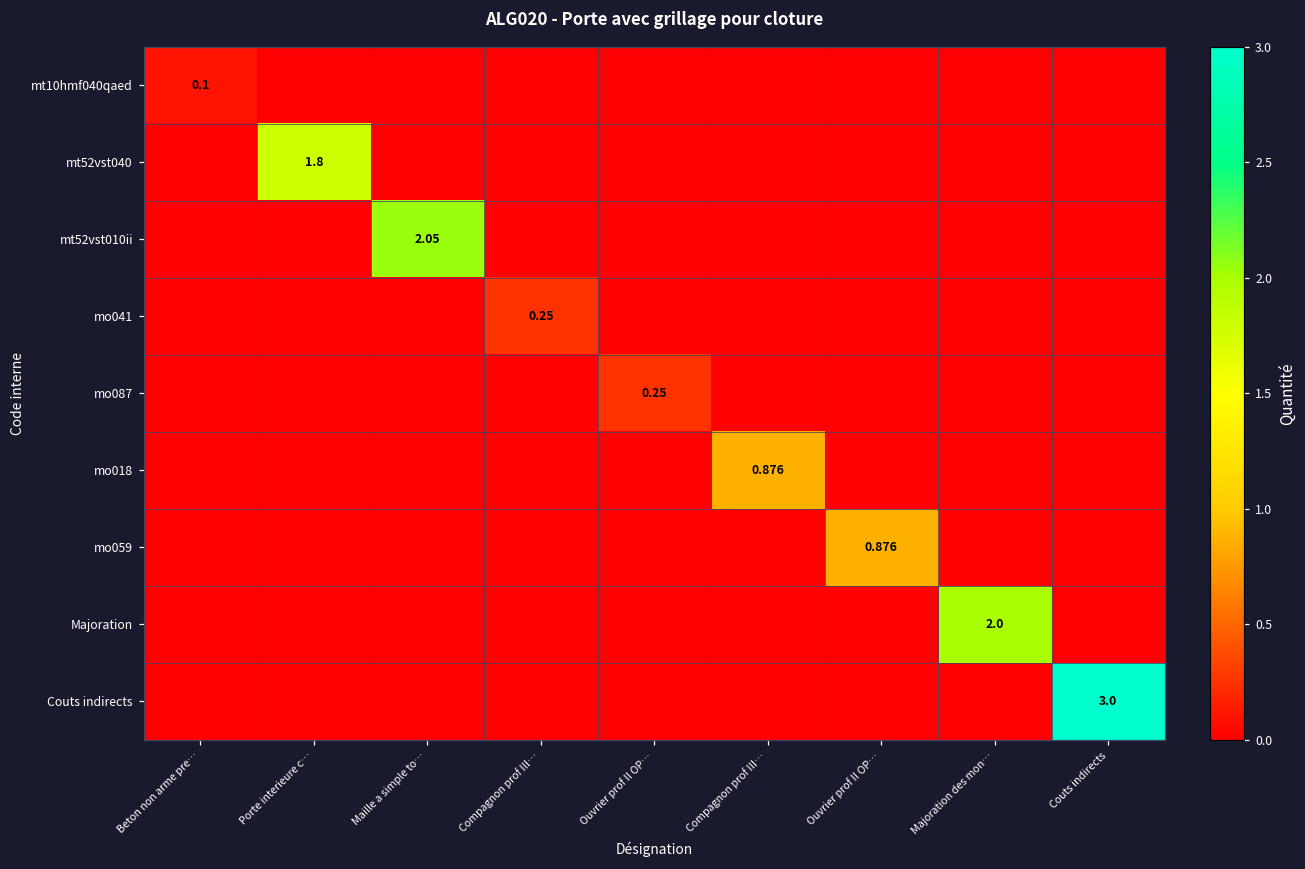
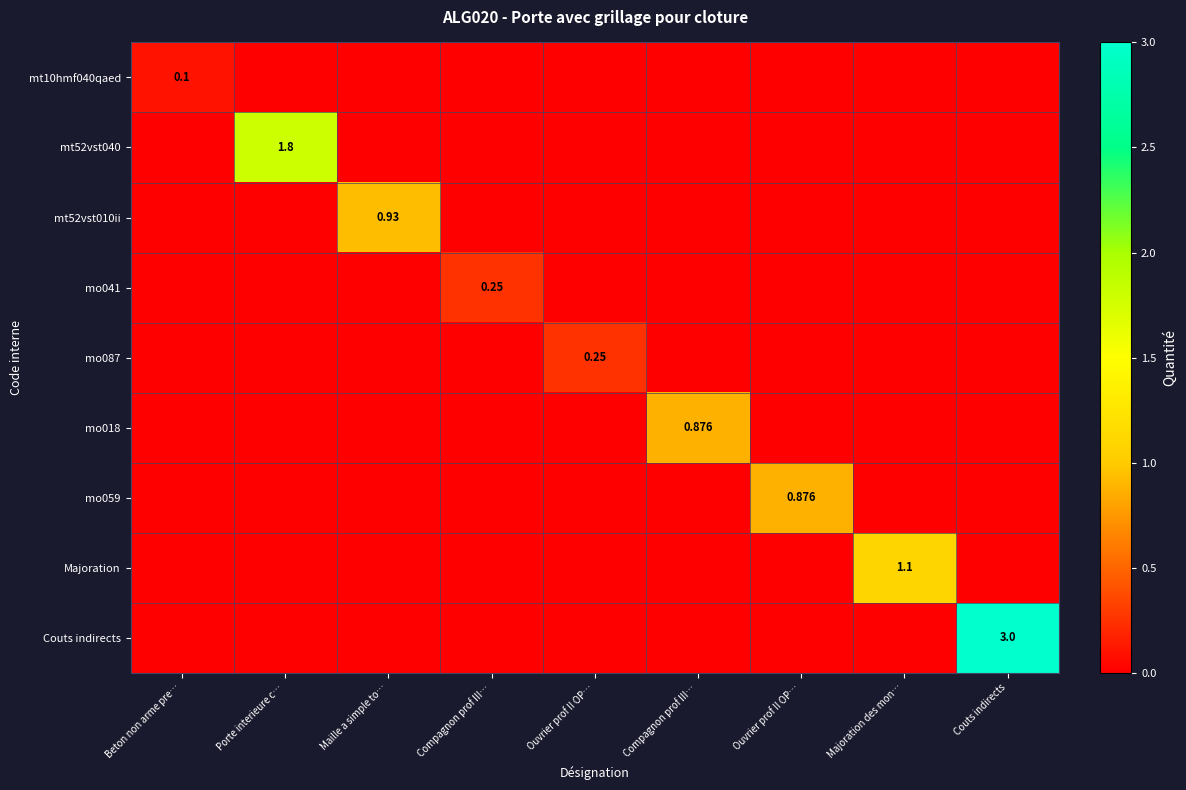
mt52vst010ii, Maille a simple to…: 2.05 -> 0.93
Majoration, Majoration des mon…: 2.0 -> 1.1
